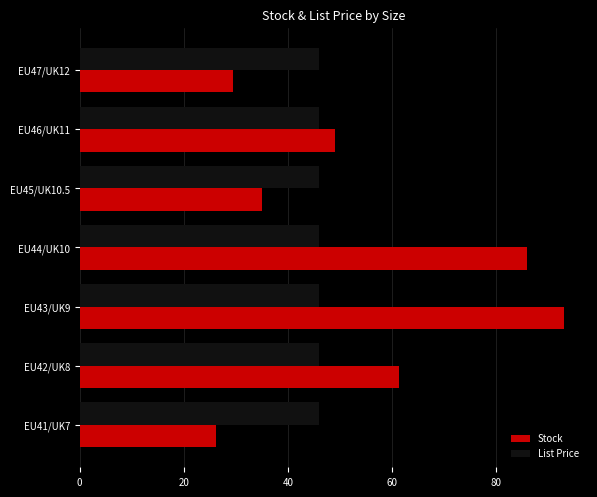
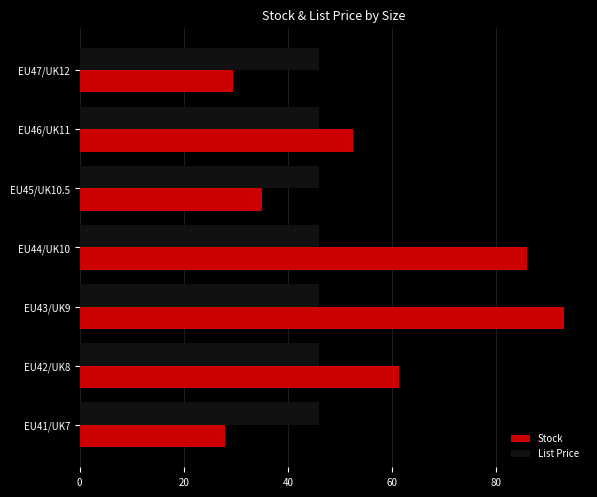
Stock, EU46/UK11: 49 -> 53
Stock, EU41/UK7: 26 -> 28
